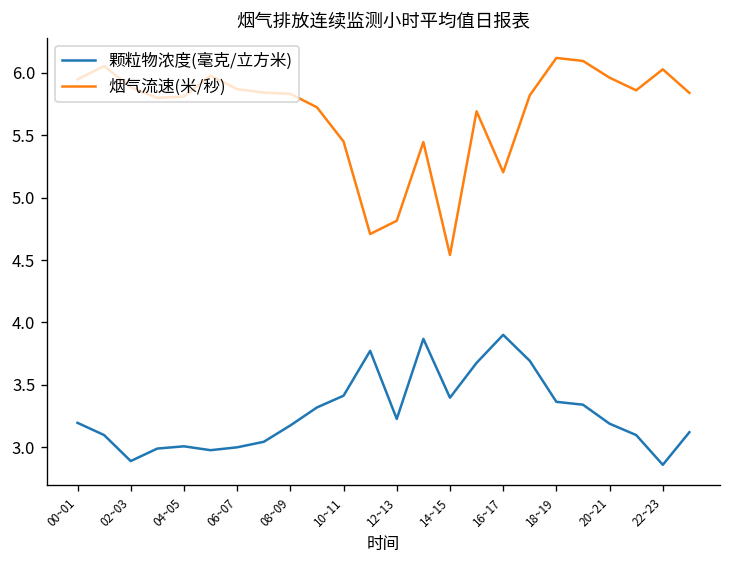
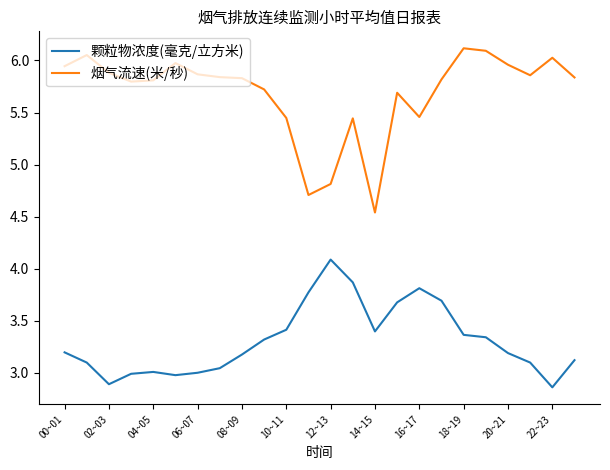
颗粒物浓度(毫克/立方米), 12~13: 3.23 -> 4.09
颗粒物浓度(毫克/立方米), 16~17: 3.90 -> 3.81
烟气流速(米/秒), 16~17: 5.20 -> 5.46
